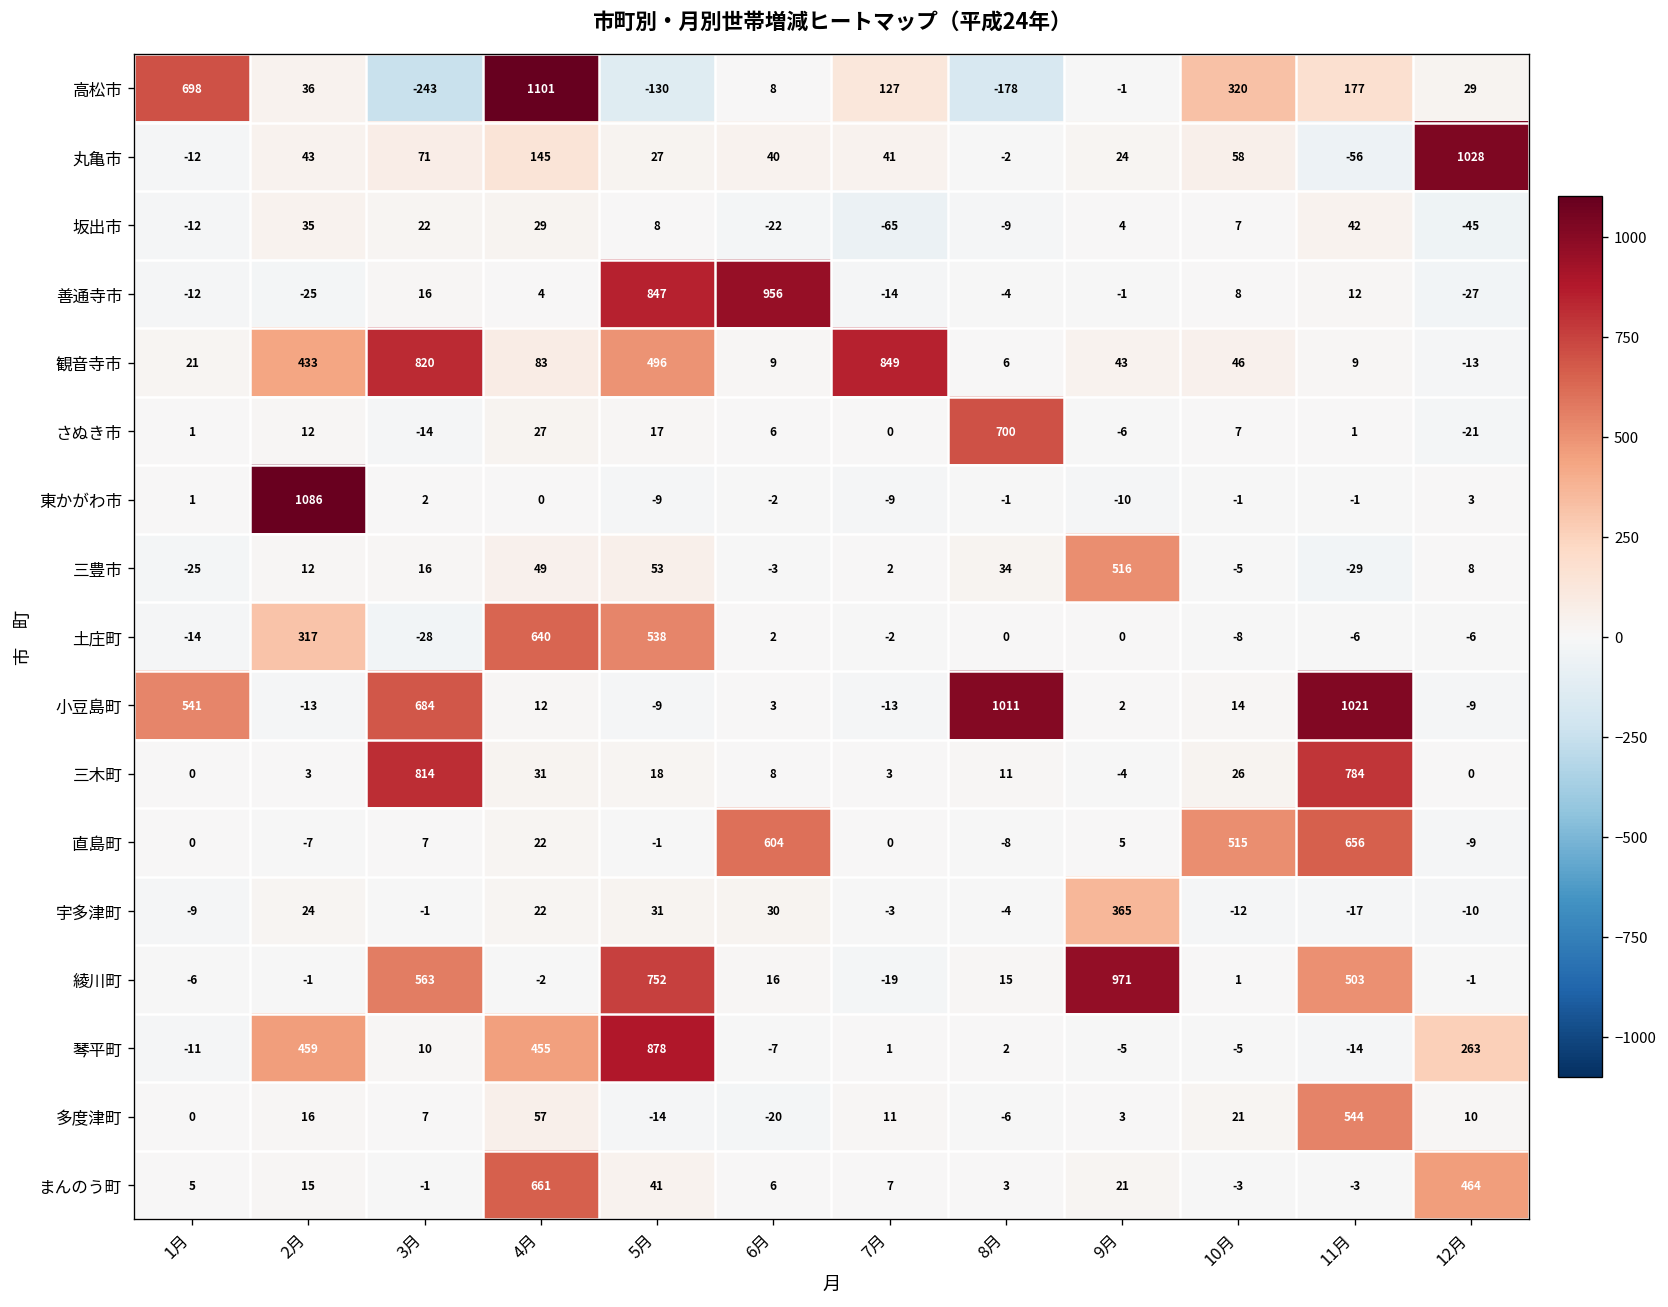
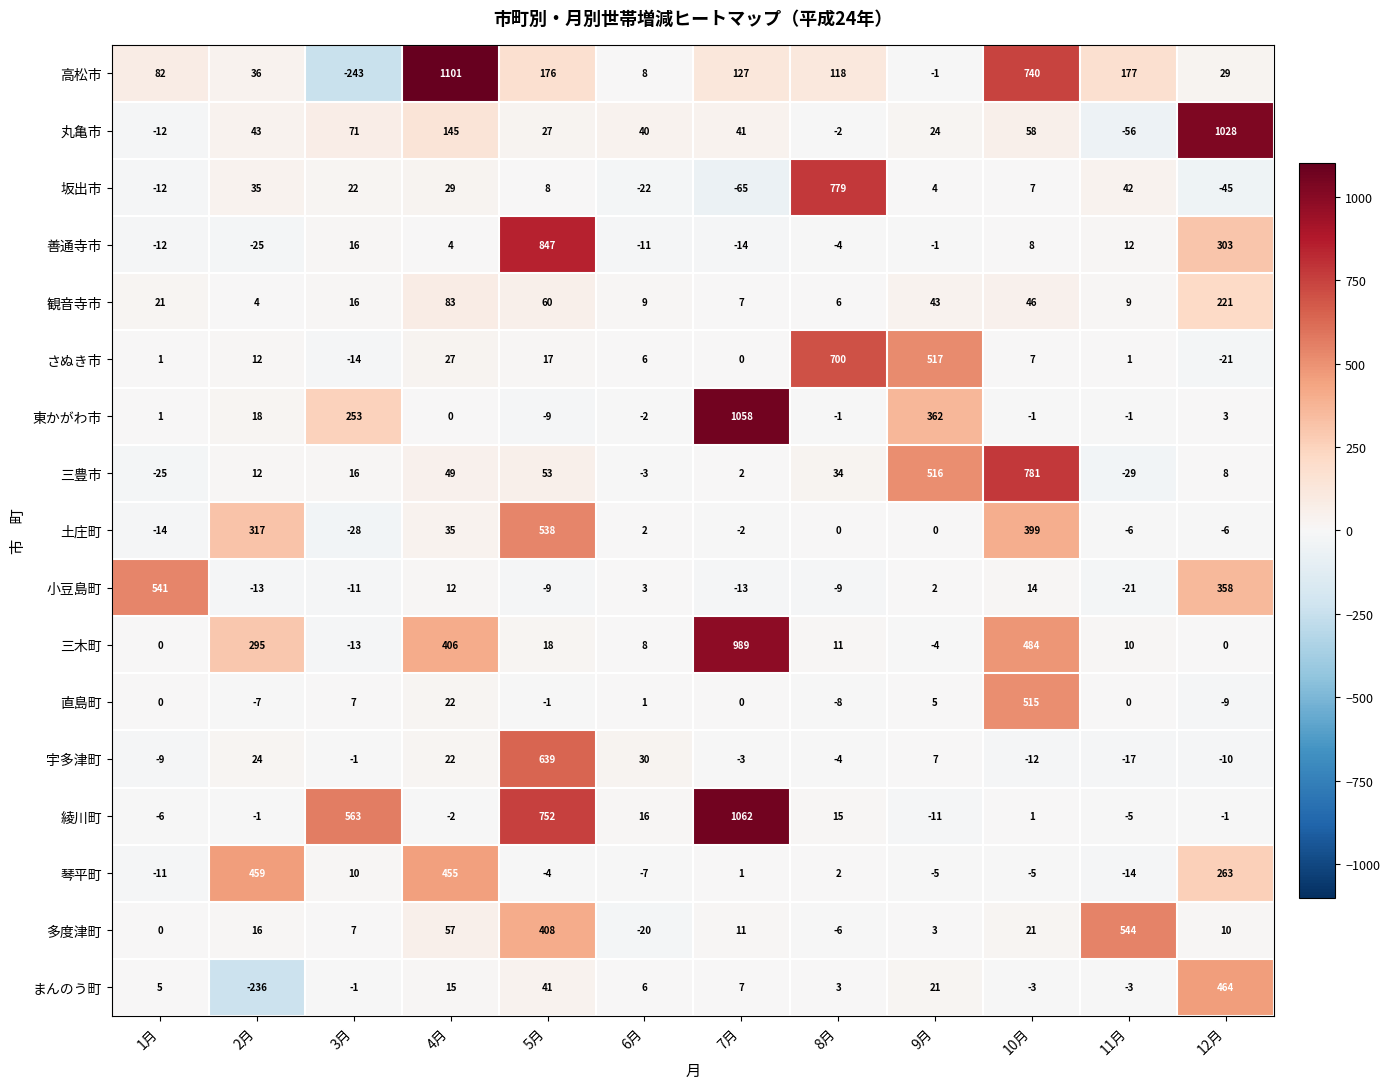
高松市, 1月: 698 -> 82
高松市, 5月: -130 -> 176
高松市, 8月: -178 -> 118
高松市, 10月: 320 -> 740
坂出市, 8月: -9 -> 779
善通寺市, 6月: 956 -> -11
善通寺市, 12月: -27 -> 303
観音寺市, 2月: 433 -> 4
観音寺市, 3月: 820 -> 16
観音寺市, 5月: 496 -> 60
観音寺市, 7月: 849 -> 7
観音寺市, 12月: -13 -> 221
さぬき市, 9月: -6 -> 517
東かがわ市, 2月: 1086 -> 18
東かがわ市, 3月: 2 -> 253
東かがわ市, 7月: -9 -> 1058
東かがわ市, 9月: -10 -> 362
三豊市, 10月: -5 -> 781
土庄町, 4月: 640 -> 35
土庄町, 10月: -8 -> 399
小豆島町, 3月: 684 -> -11
小豆島町, 8月: 1011 -> -9
小豆島町, 11月: 1021 -> -21
小豆島町, 12月: -9 -> 358
三木町, 2月: 3 -> 295
三木町, 3月: 814 -> -13
三木町, 4月: 31 -> 406
三木町, 7月: 3 -> 989
三木町, 10月: 26 -> 484
三木町, 11月: 784 -> 10
直島町, 6月: 604 -> 1
直島町, 11月: 656 -> 0
宇多津町, 5月: 31 -> 639
宇多津町, 9月: 365 -> 7
綾川町, 7月: -19 -> 1062
綾川町, 9月: 971 -> -11
綾川町, 11月: 503 -> -5
琴平町, 5月: 878 -> -4
多度津町, 5月: -14 -> 408
まんのう町, 2月: 15 -> -236
まんのう町, 4月: 661 -> 15
